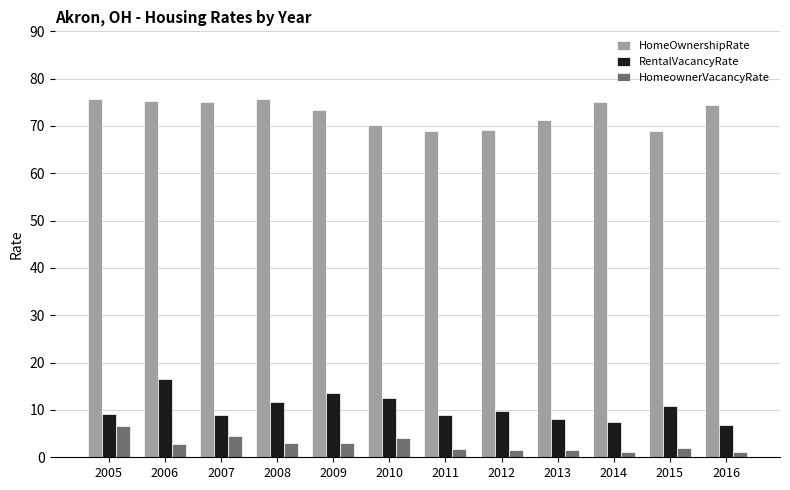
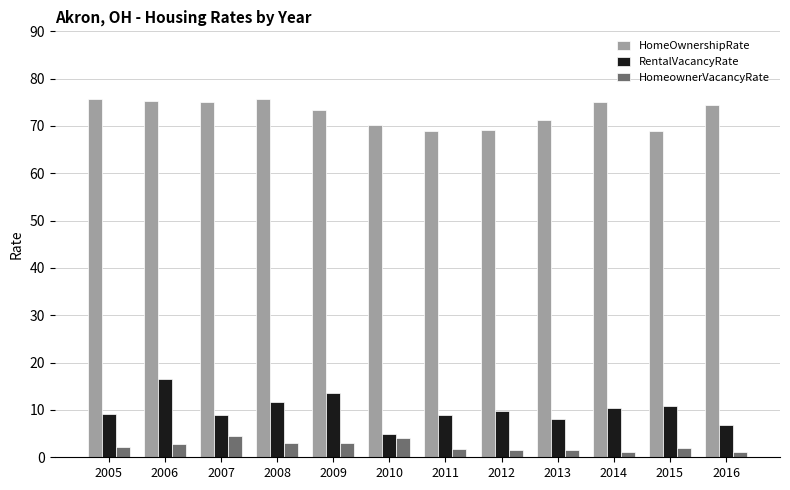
HomeownerVacancyRate, 2005: 7 -> 2
RentalVacancyRate, 2010: 13 -> 5
RentalVacancyRate, 2014: 8 -> 10
